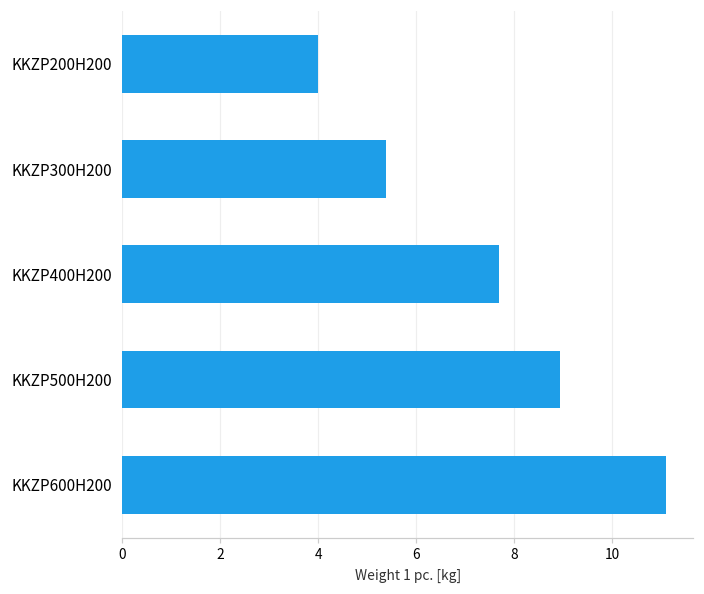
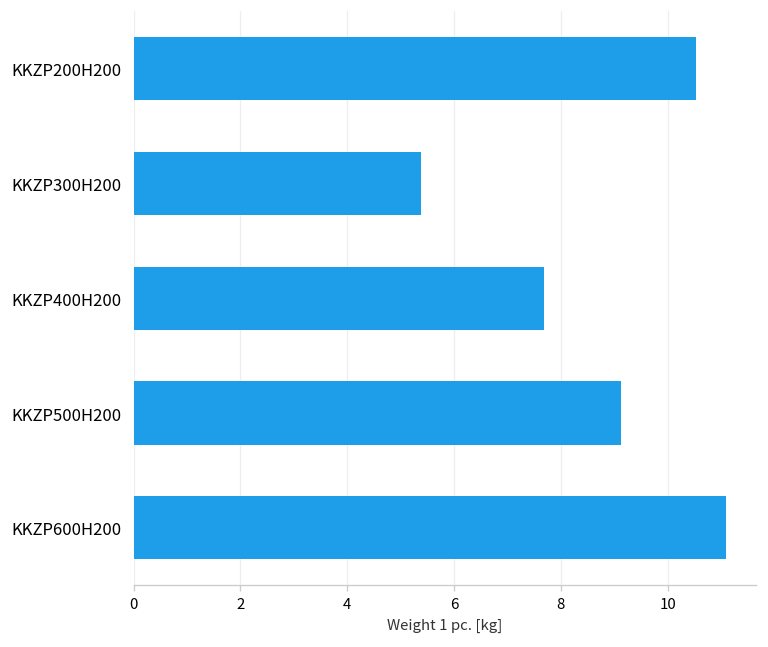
KKZP200H200: 4.0 -> 10.5
KKZP500H200: 8.9 -> 9.1
